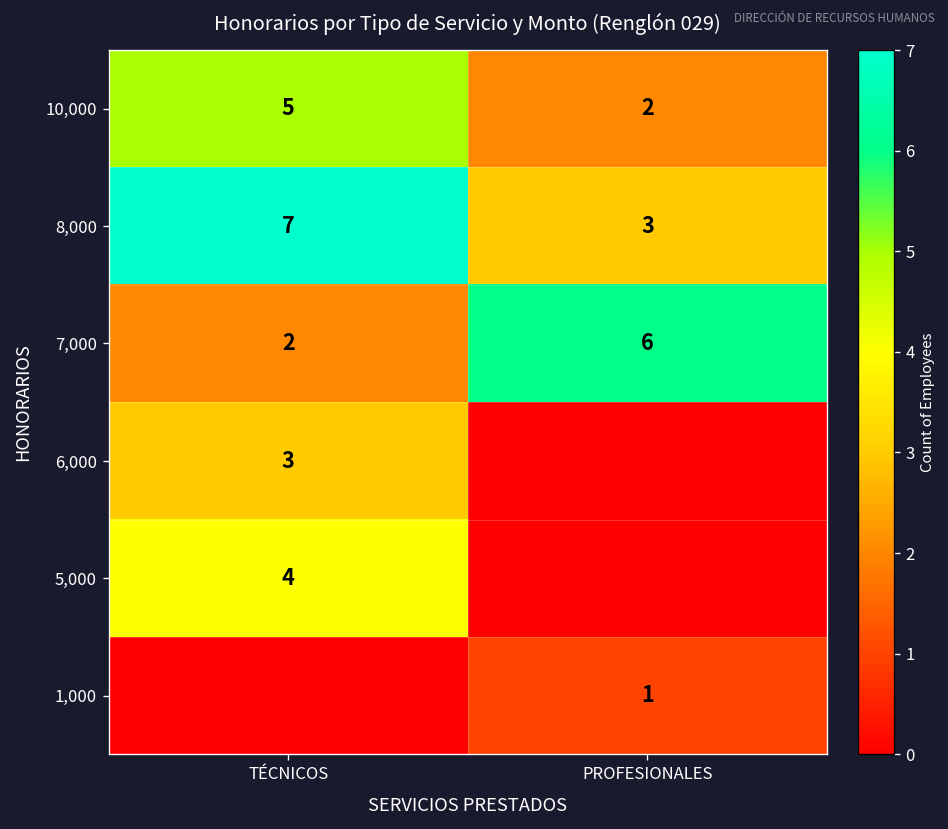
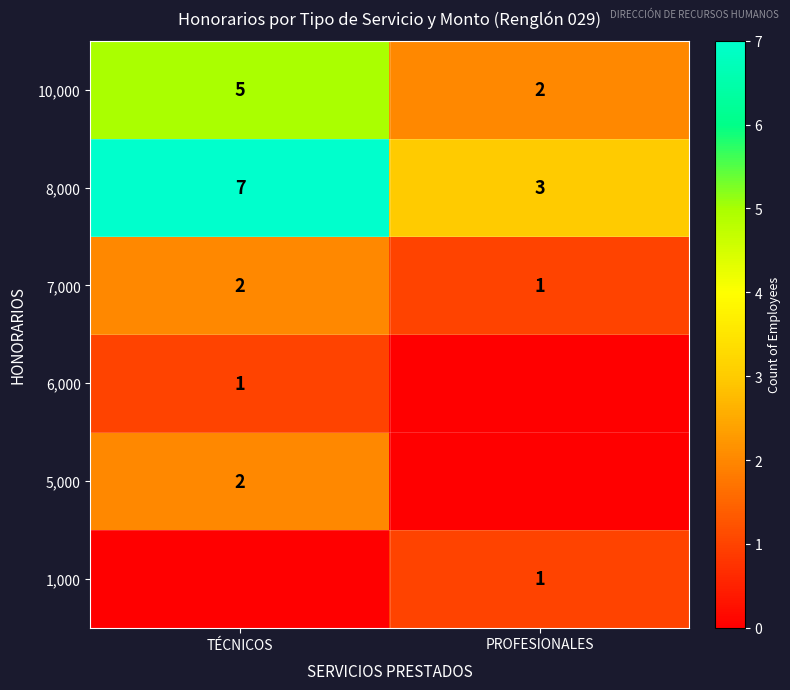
7,000, PROFESIONALES: 6 -> 1
6,000, TÉCNICOS: 3 -> 1
5,000, TÉCNICOS: 4 -> 2
